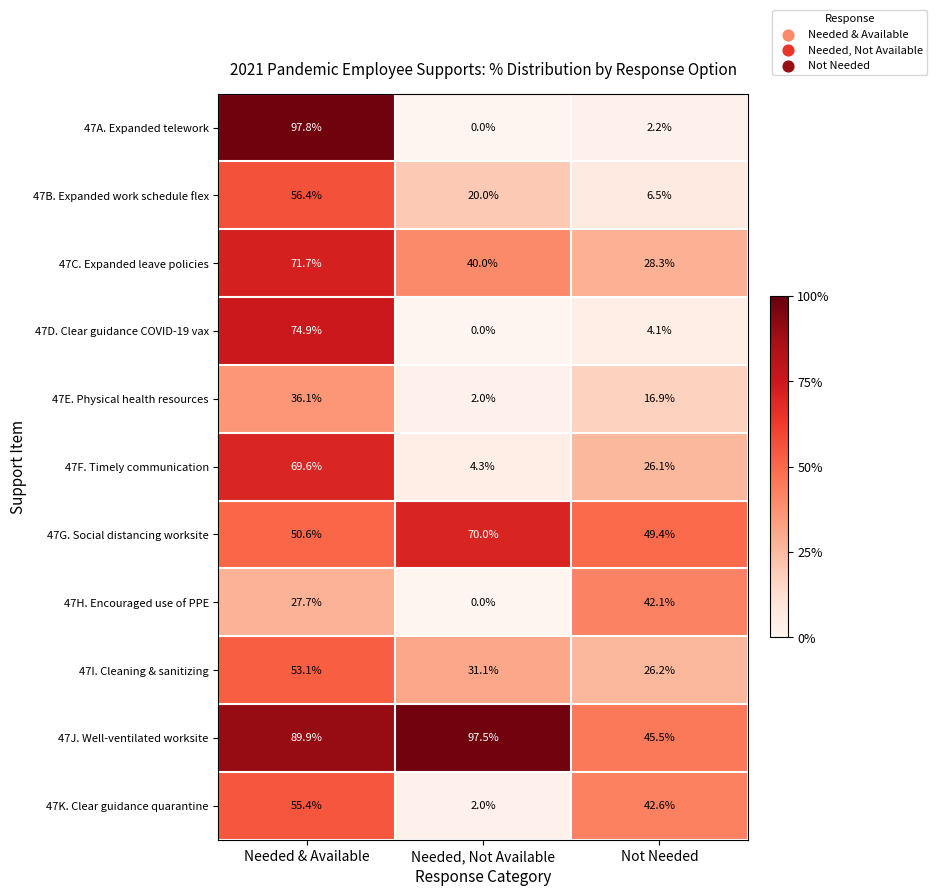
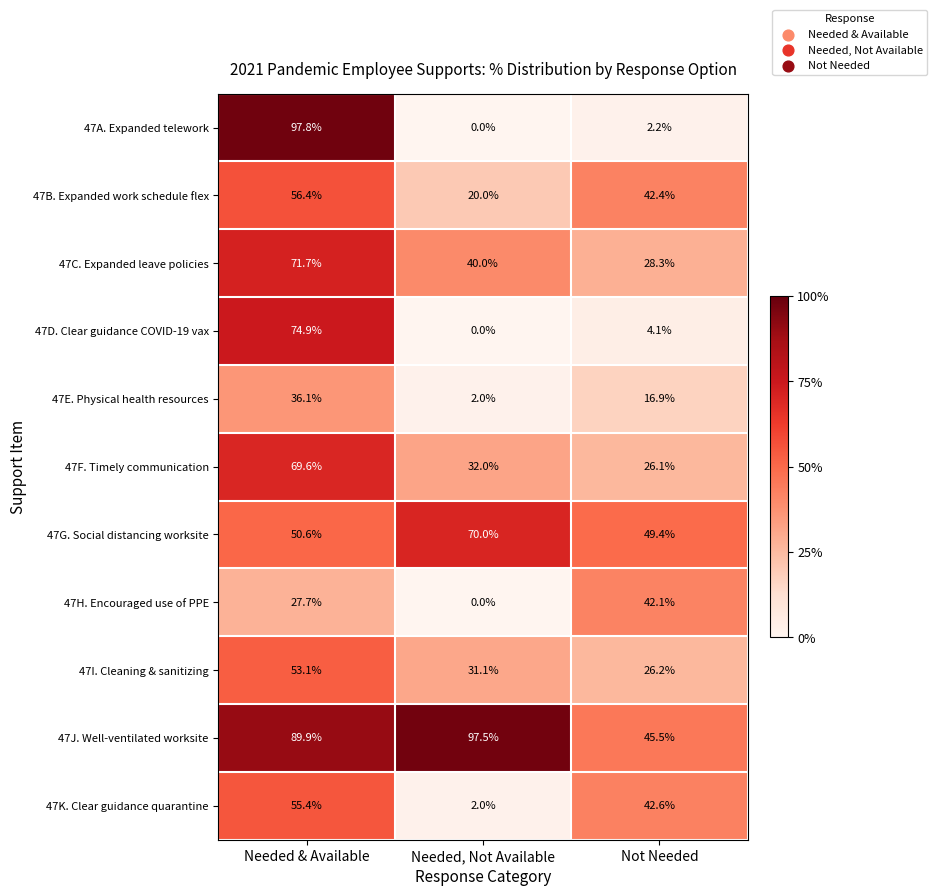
47B. Expanded work schedule flex, Not Needed: 6.5% -> 42.4%
47F. Timely communication, Needed, Not Available: 4.3% -> 32.0%
